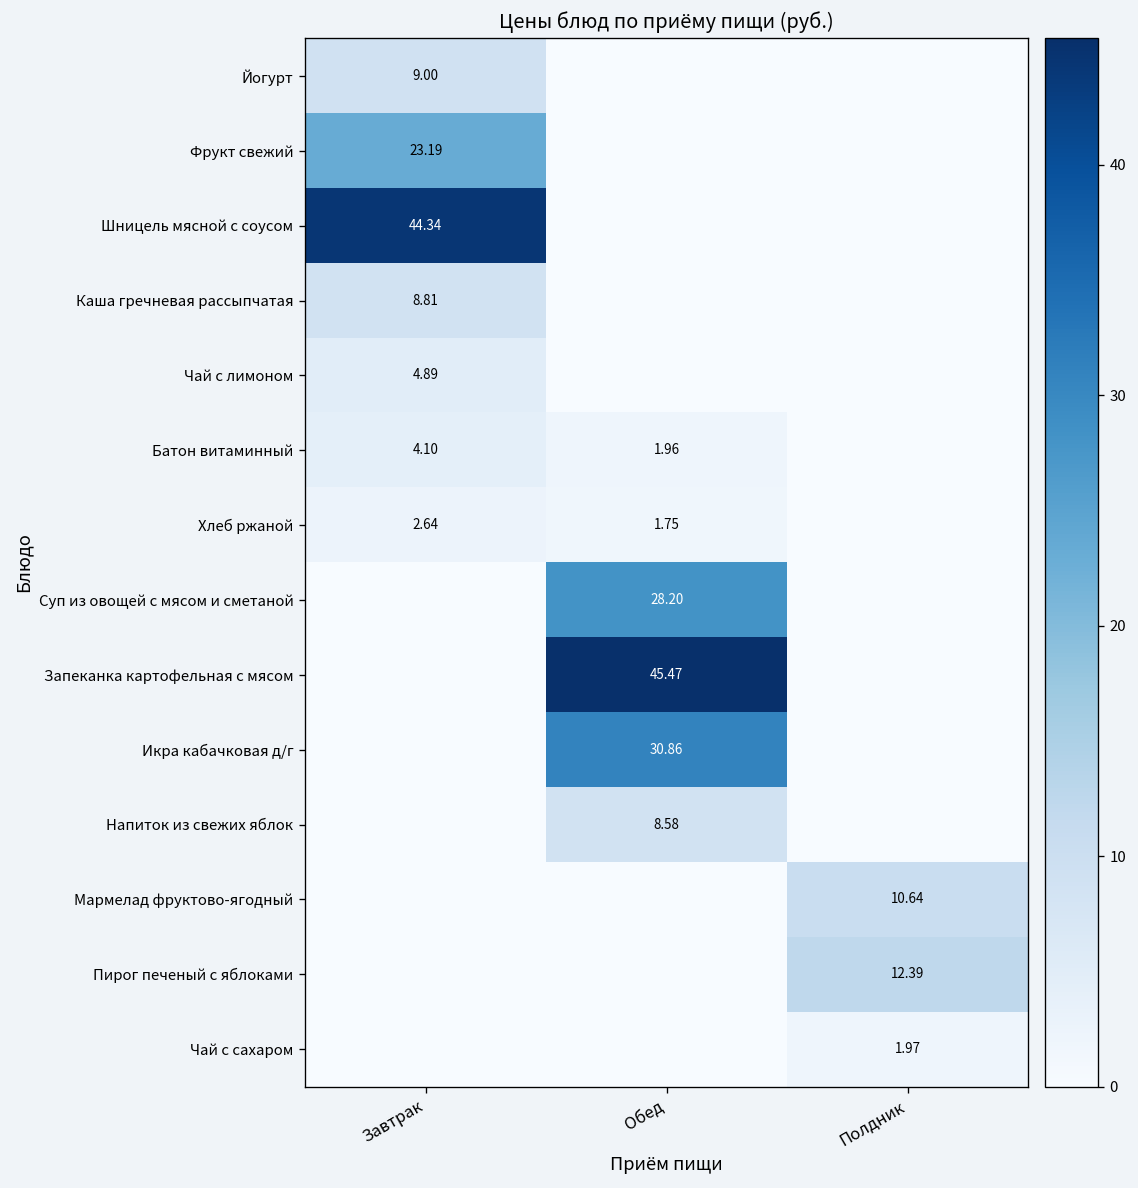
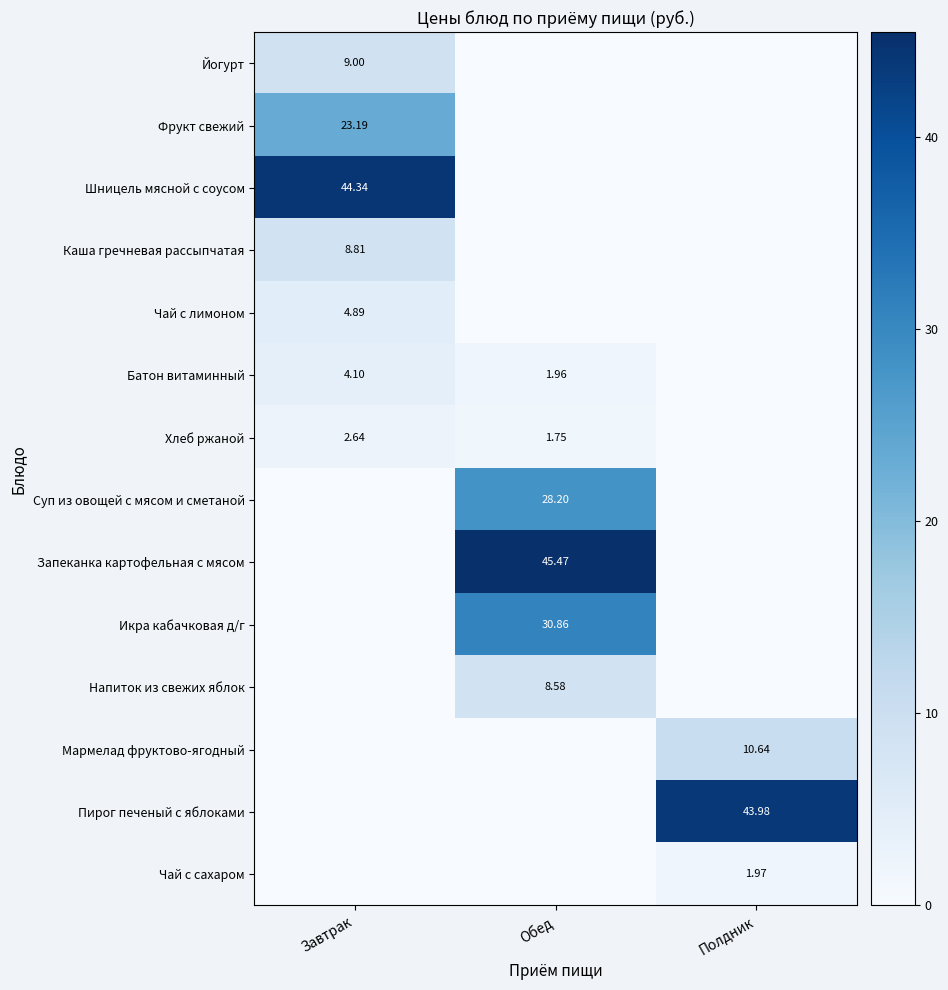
Пирог печеный с яблоками, Полдник: 12.39 -> 43.98
